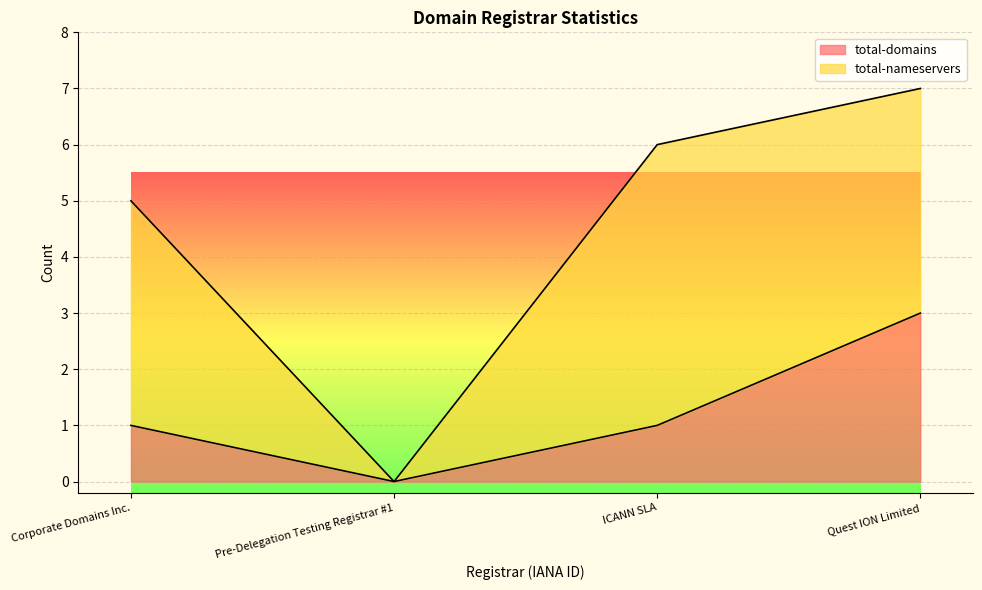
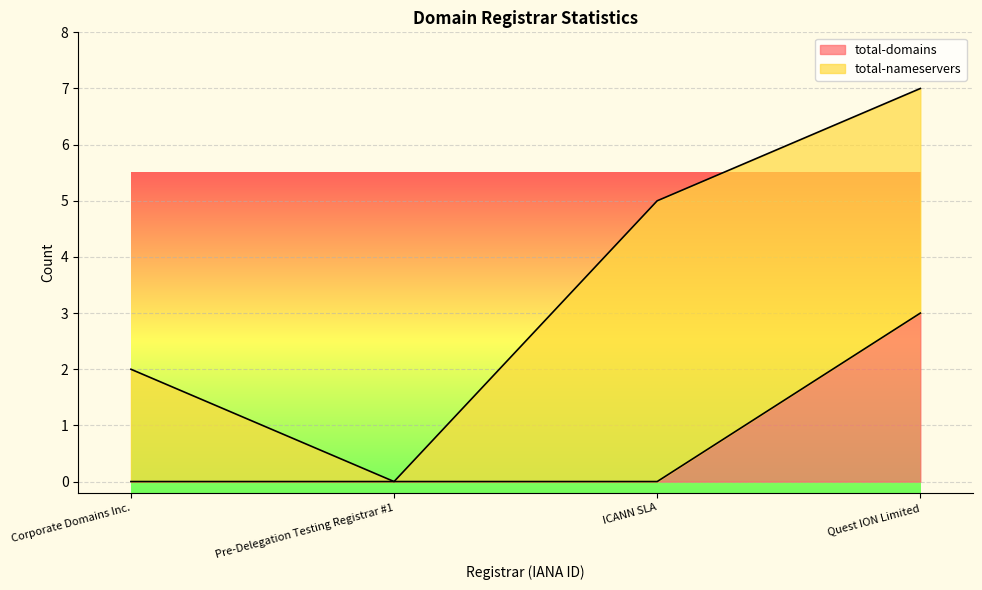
total-domains, Corporate Domains Inc.: 1 -> 0
total-nameservers, Corporate Domains Inc.: 4 -> 2
total-domains, ICANN SLA: 1 -> 0
